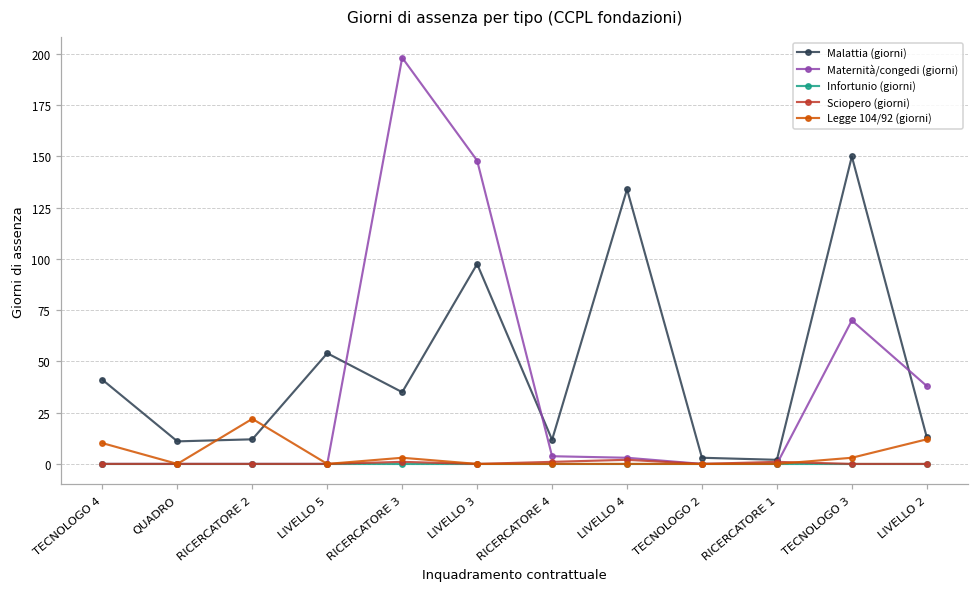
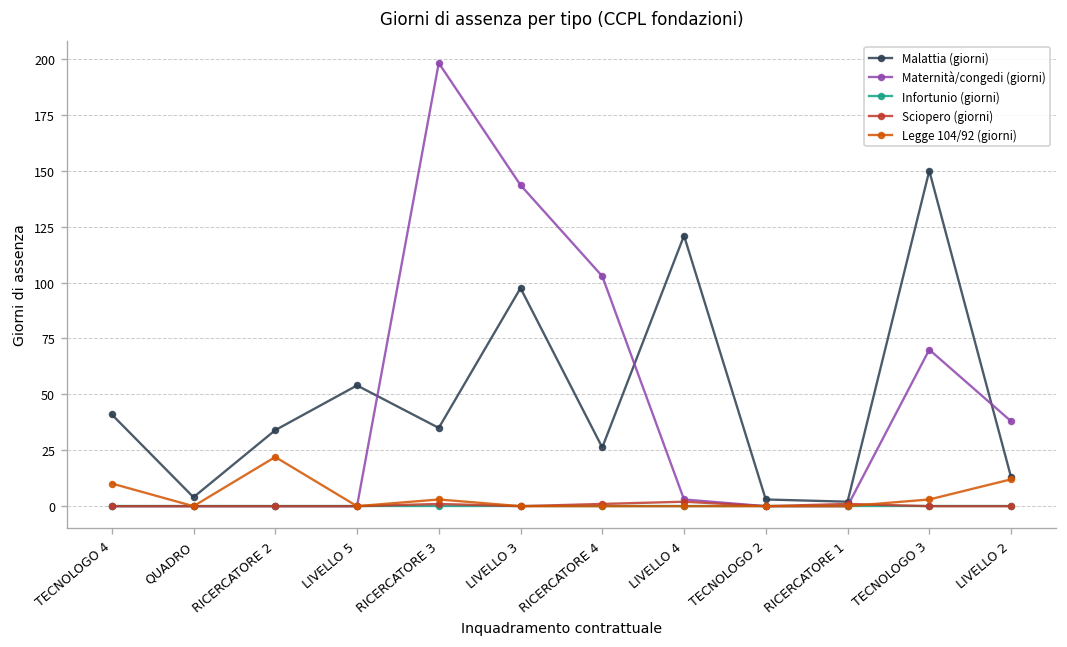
Malattia (giorni), QUADRO: 11 -> 4
Malattia (giorni), RICERCATORE 2: 12 -> 34
Maternità/congedi (giorni), LIVELLO 3: 148 -> 144
Malattia (giorni), RICERCATORE 4: 12 -> 26
Maternità/congedi (giorni), RICERCATORE 4: 4 -> 103
Malattia (giorni), LIVELLO 4: 134 -> 121
